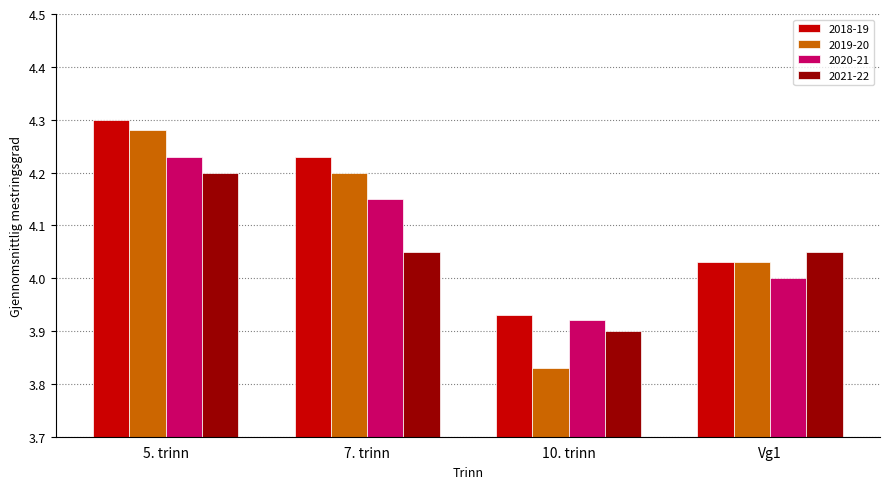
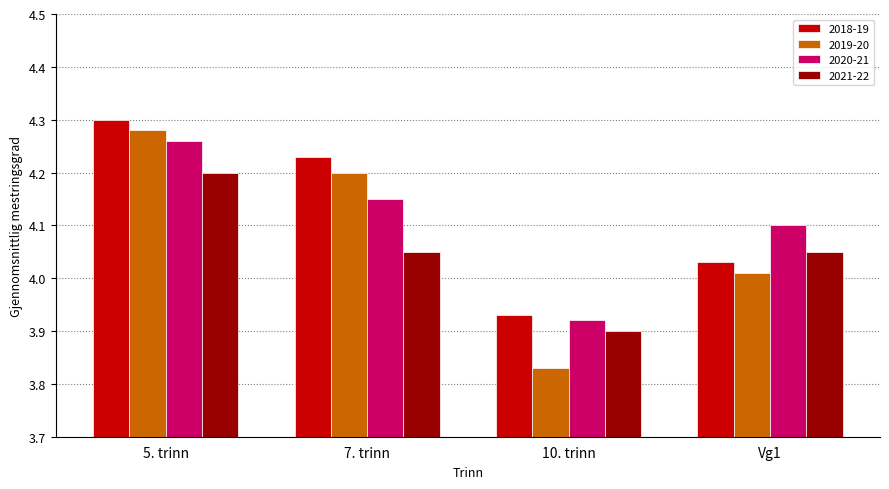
2020-21, 5. trinn: 4.23 -> 4.26
2019-20, Vg1: 4.03 -> 4.01
2020-21, Vg1: 4.0 -> 4.1
